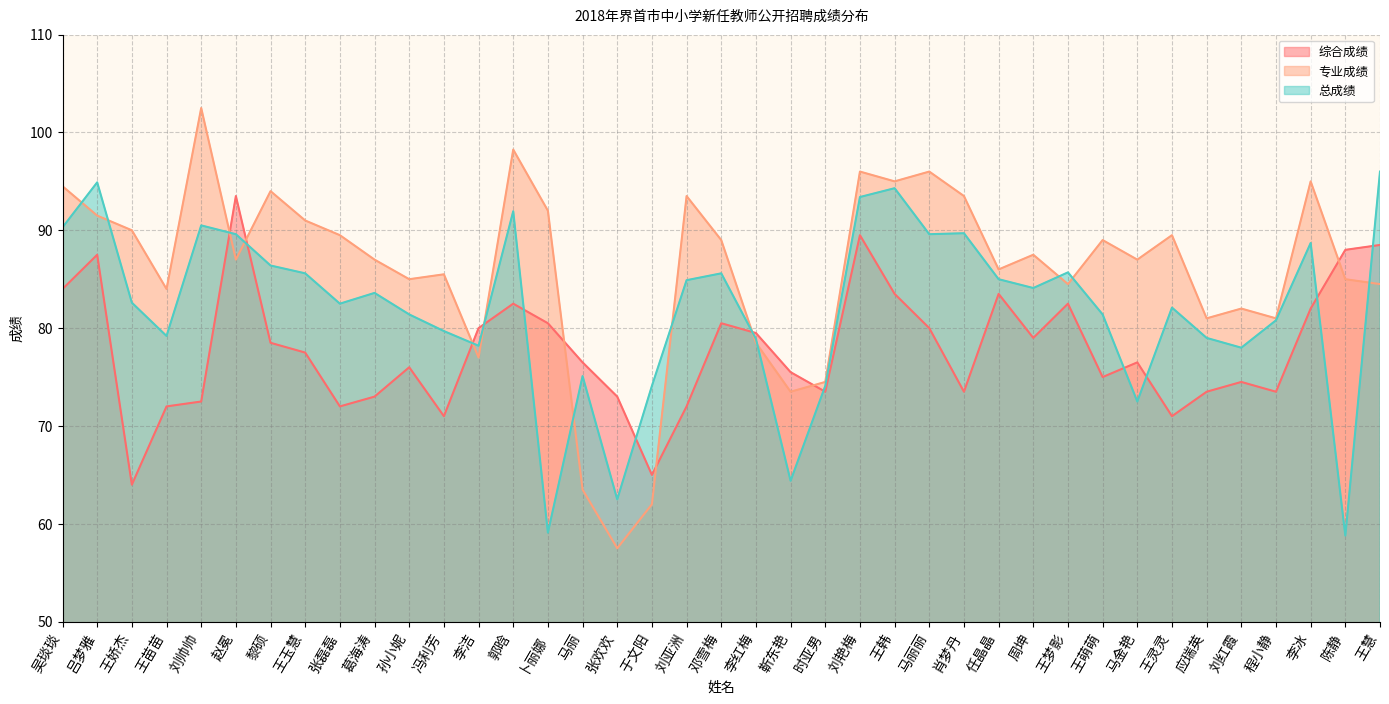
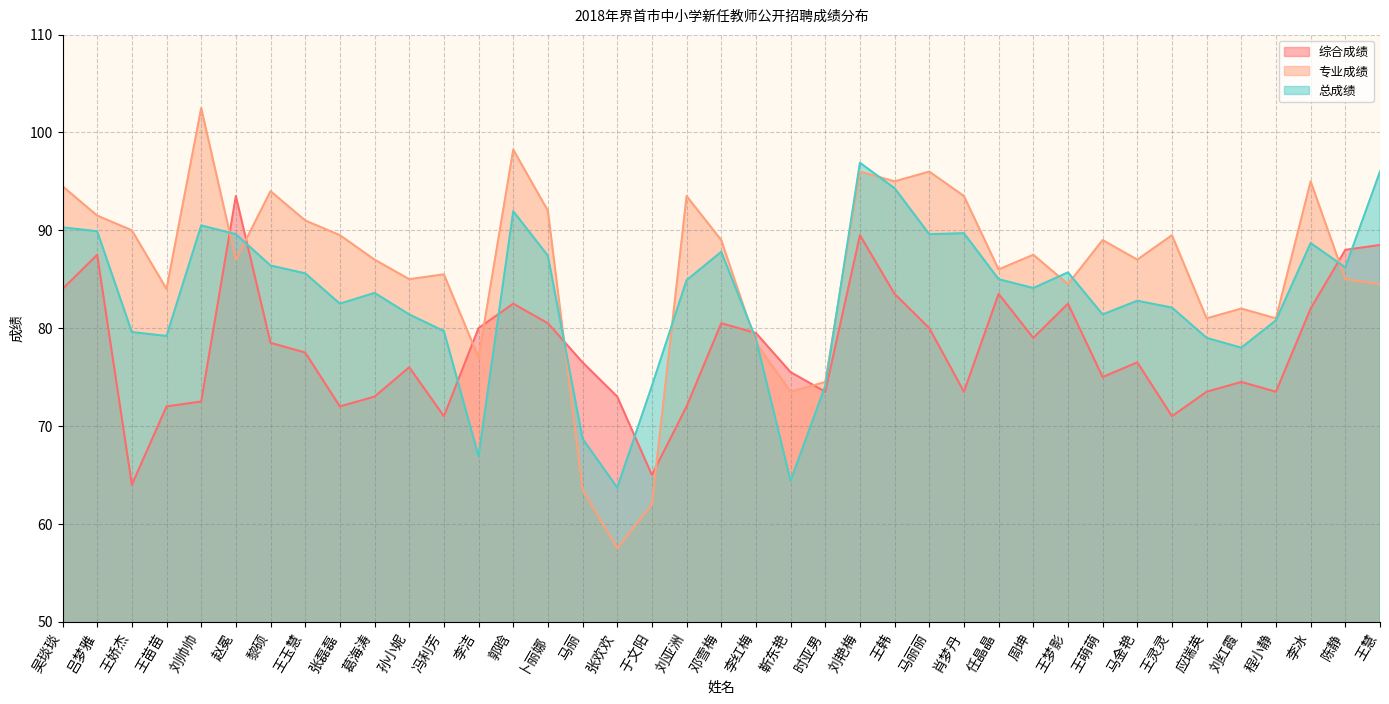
总成绩, 吕梦雅: 95 -> 90
总成绩, 王娇杰: 83 -> 80
总成绩, 李洁: 78 -> 67
总成绩, 卜丽娜: 59 -> 87
总成绩, 马丽: 75 -> 69
总成绩, 张欢欢: 63 -> 64
总成绩, 邓雪梅: 86 -> 88
总成绩, 刘艳梅: 93 -> 97
总成绩, 马金艳: 73 -> 83
总成绩, 陈静: 59 -> 86
